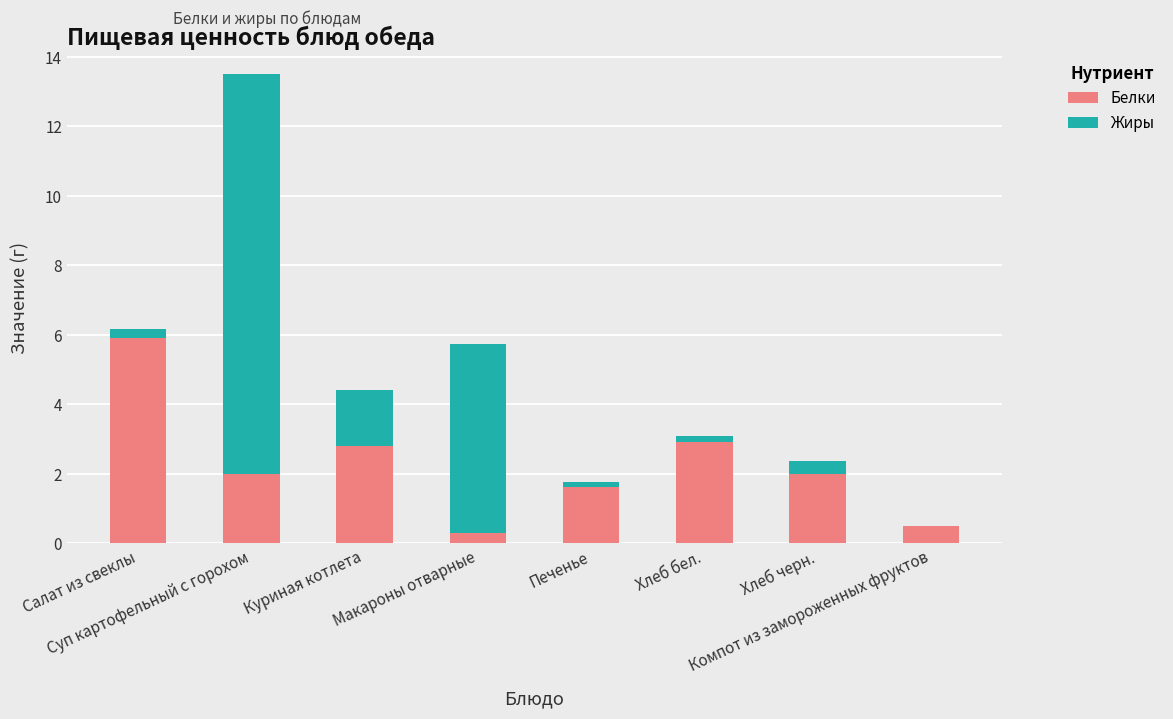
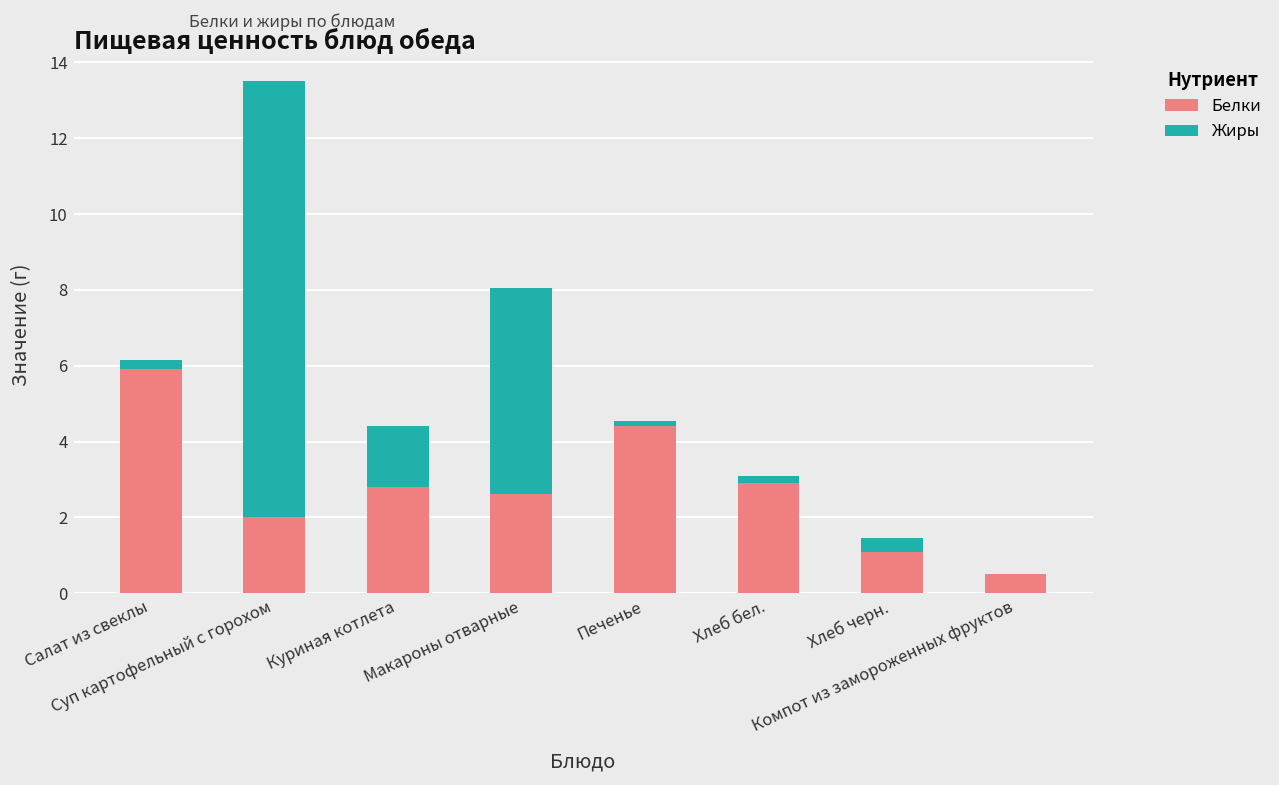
Белки, Макароны отварные: 0.3 -> 2.6
Белки, Печенье: 1.6 -> 4.4
Белки, Хлеб черн.: 2.0 -> 1.1
